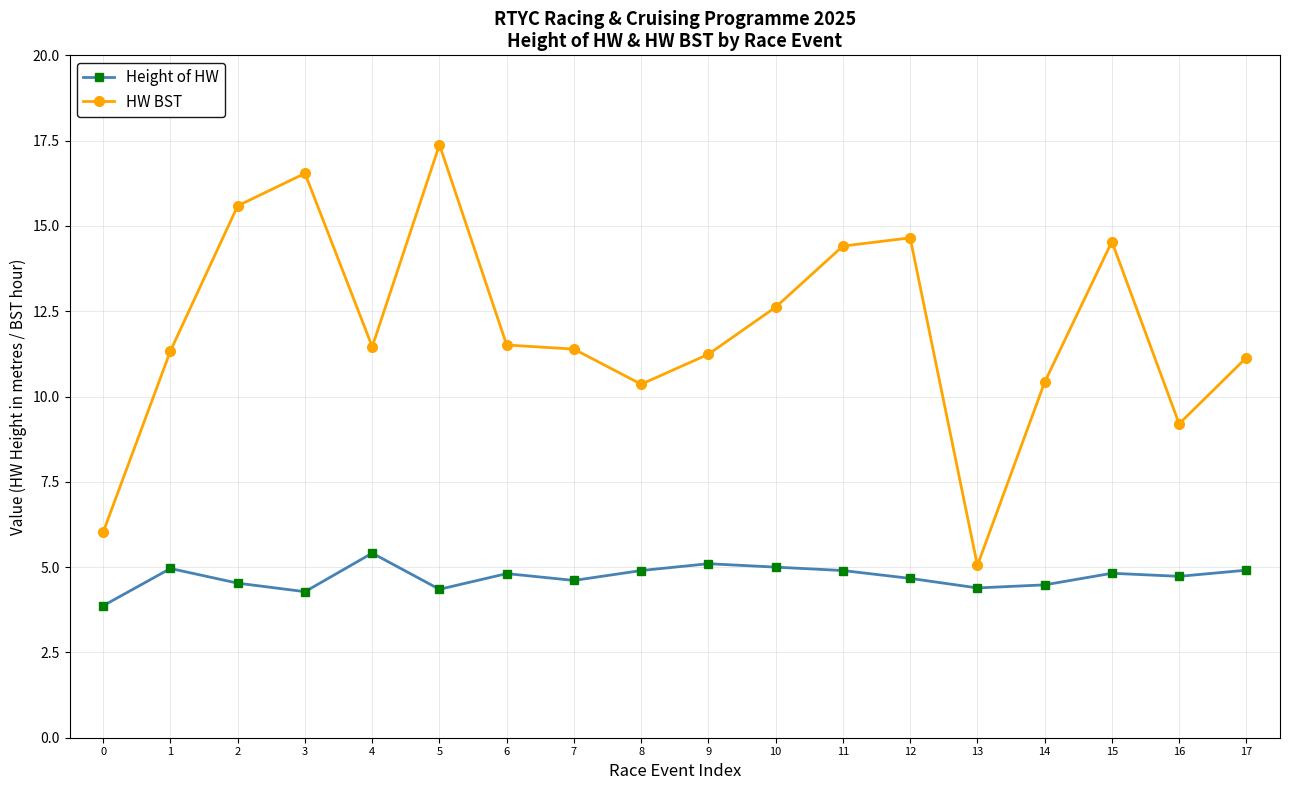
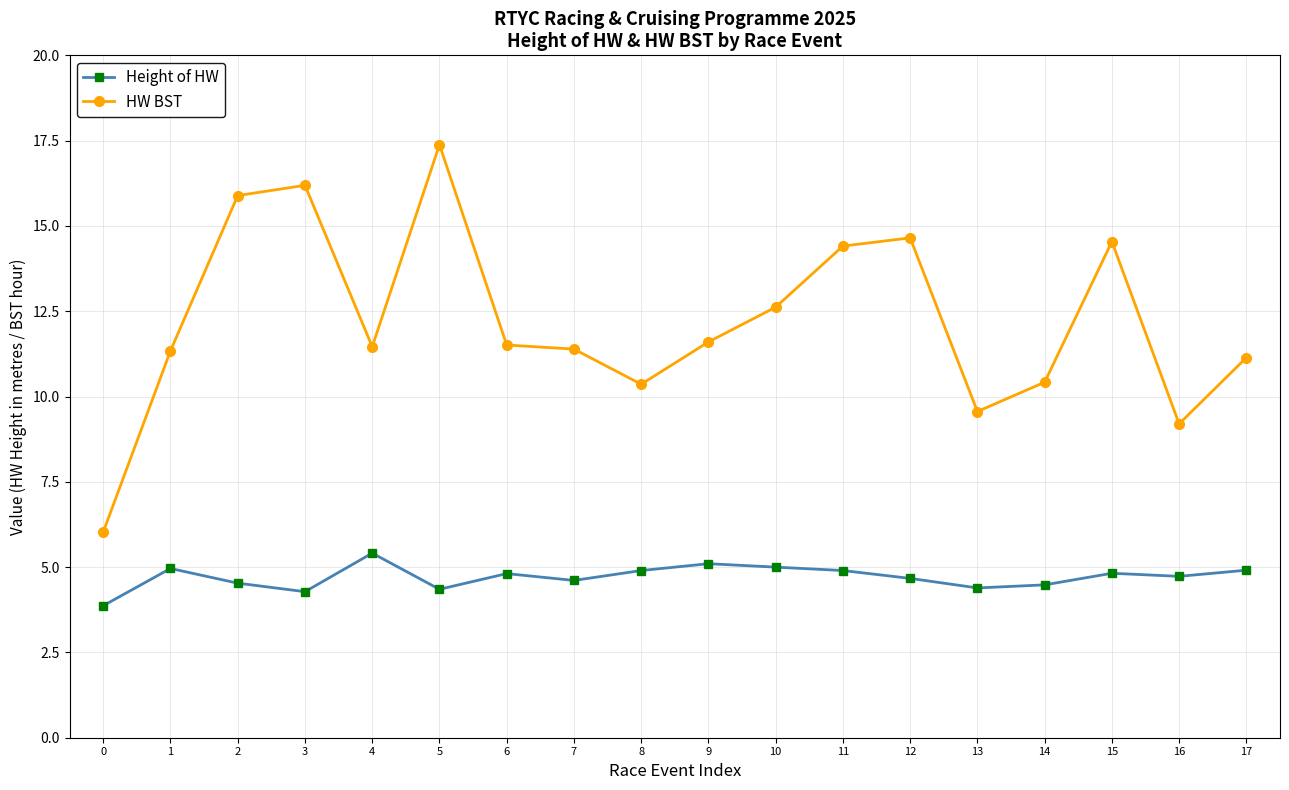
HW BST, 2: 15.6 -> 15.9
HW BST, 3: 16.5 -> 16.2
HW BST, 9: 11.2 -> 11.6
HW BST, 13: 5.1 -> 9.6
